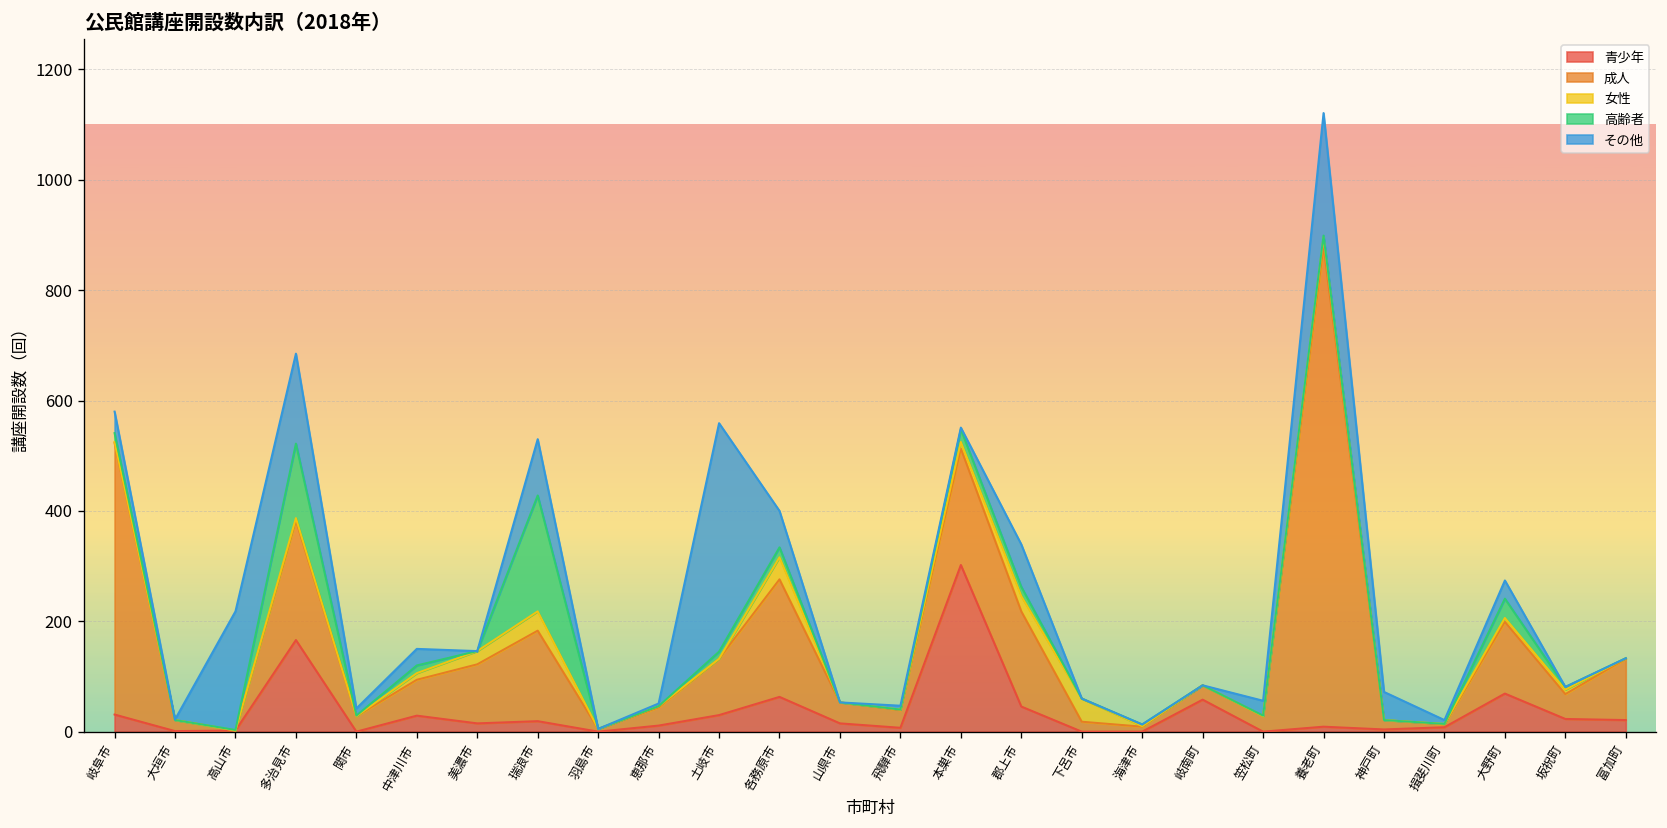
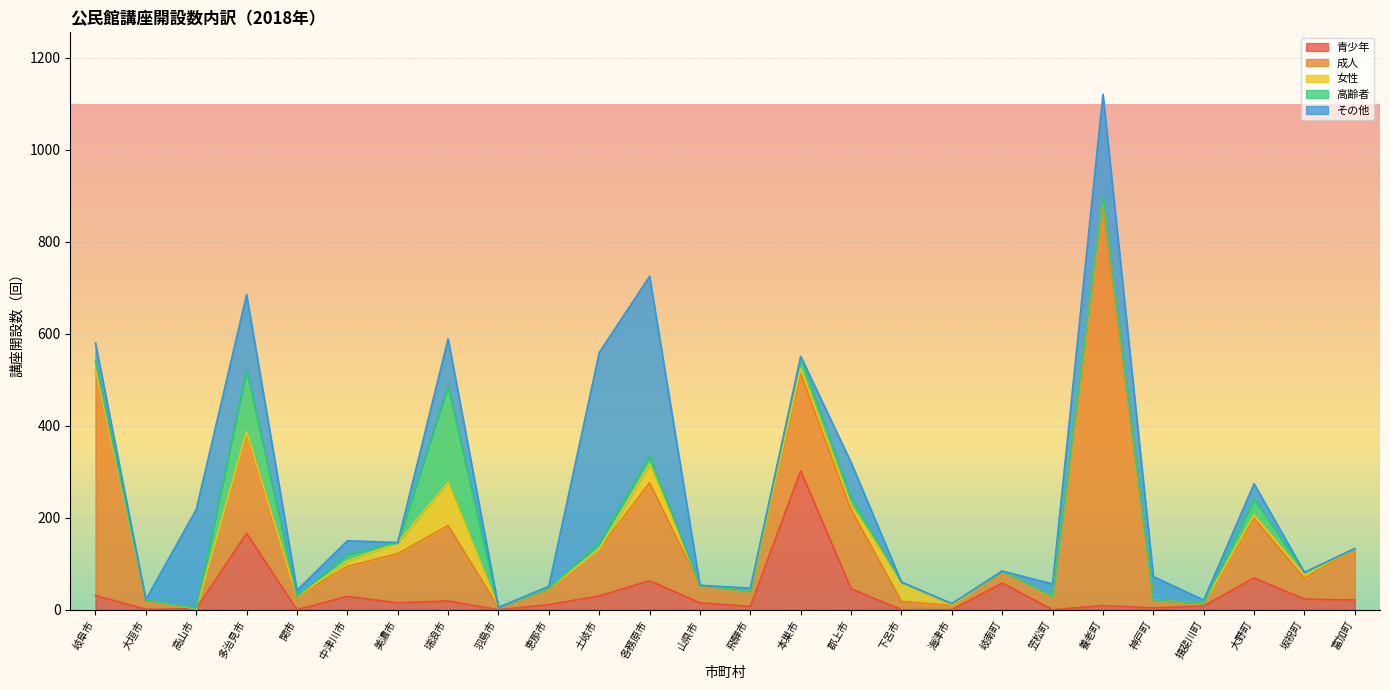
女性, 瑞浪市: 40 -> 90
その他, 各務原市: 70 -> 390
女性, 郡上市: 30 -> 10
